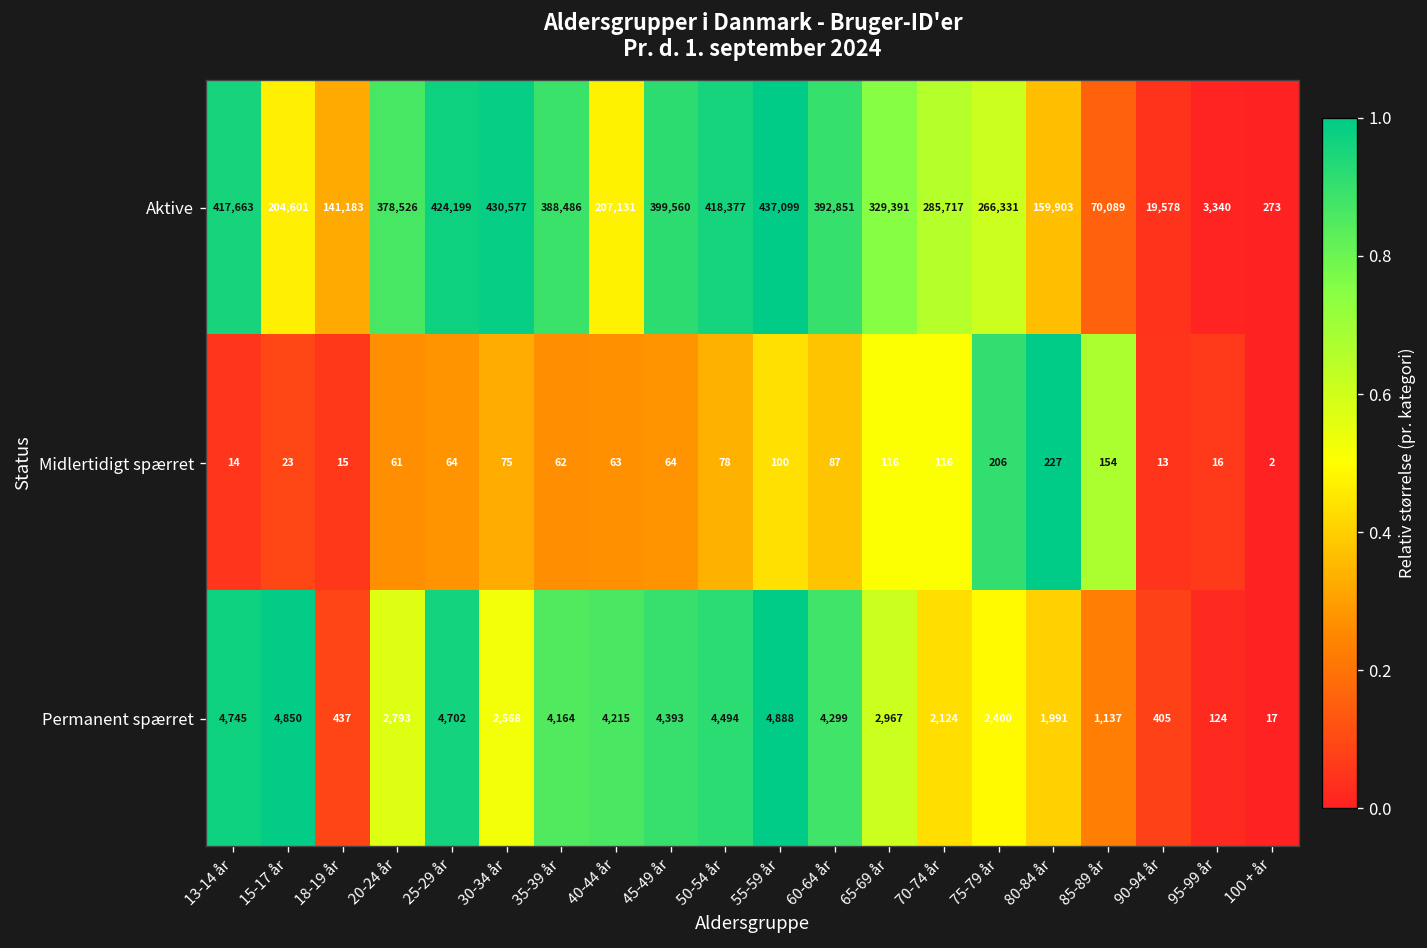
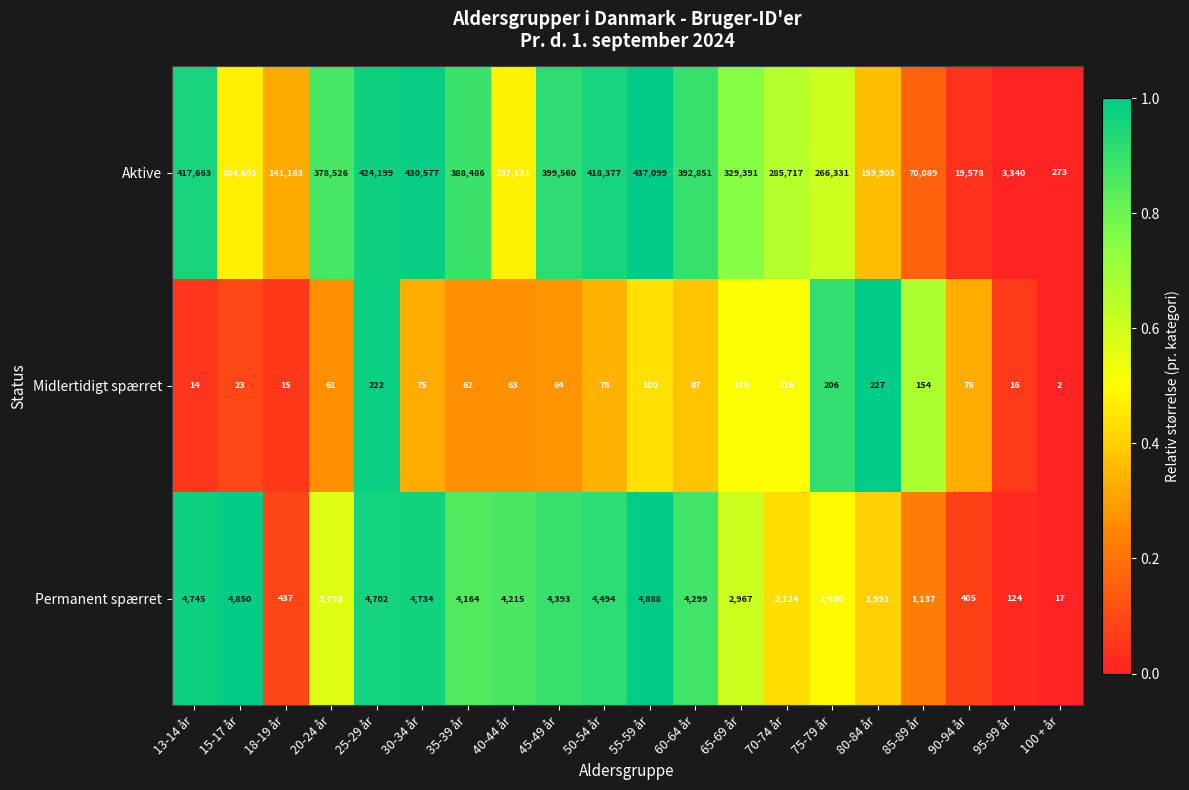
Midlertidigt spærret, 25-29 år: 64 -> 222
Midlertidigt spærret, 90-94 år: 13 -> 76
Permanent spærret, 30-34 år: 2,568 -> 4,734
